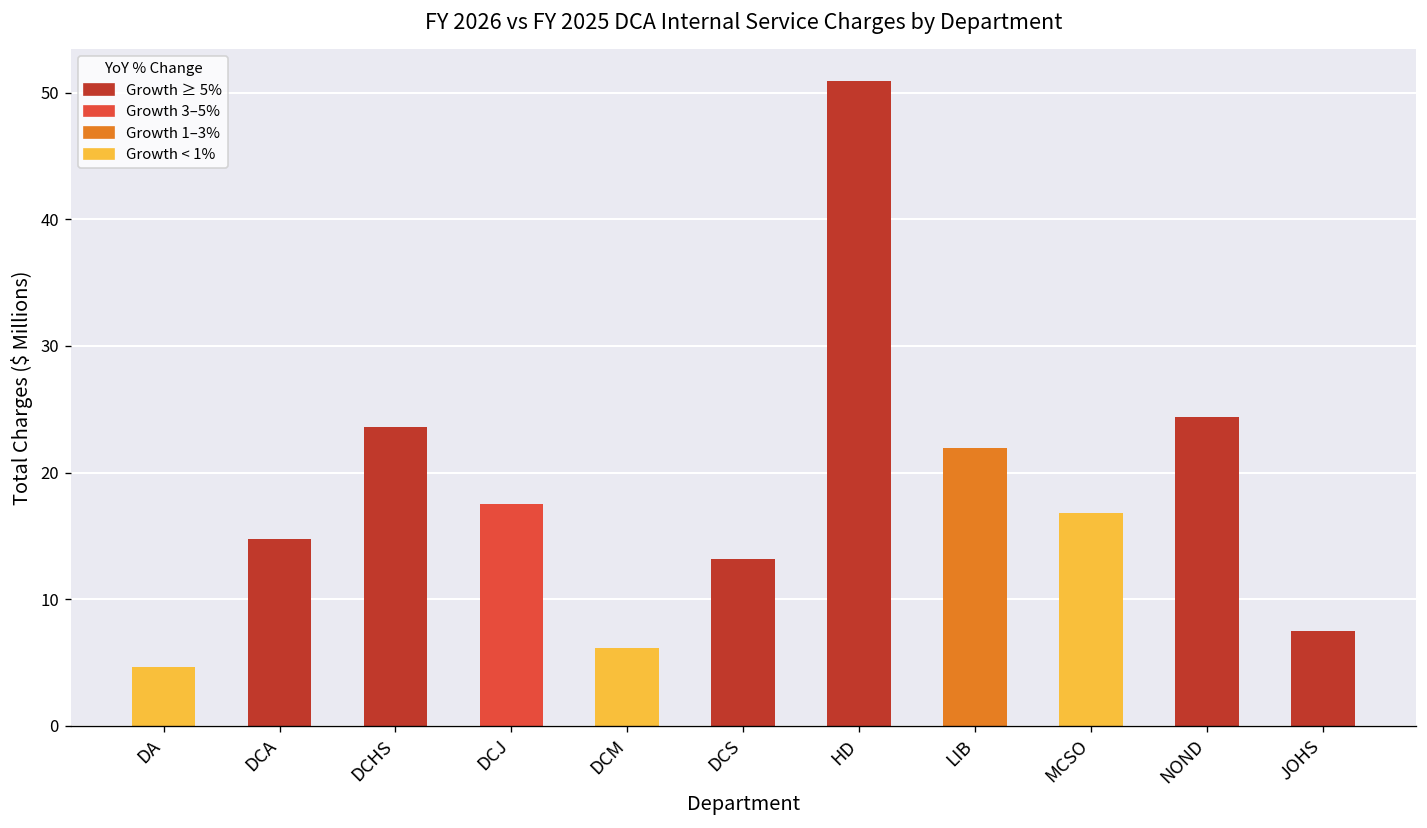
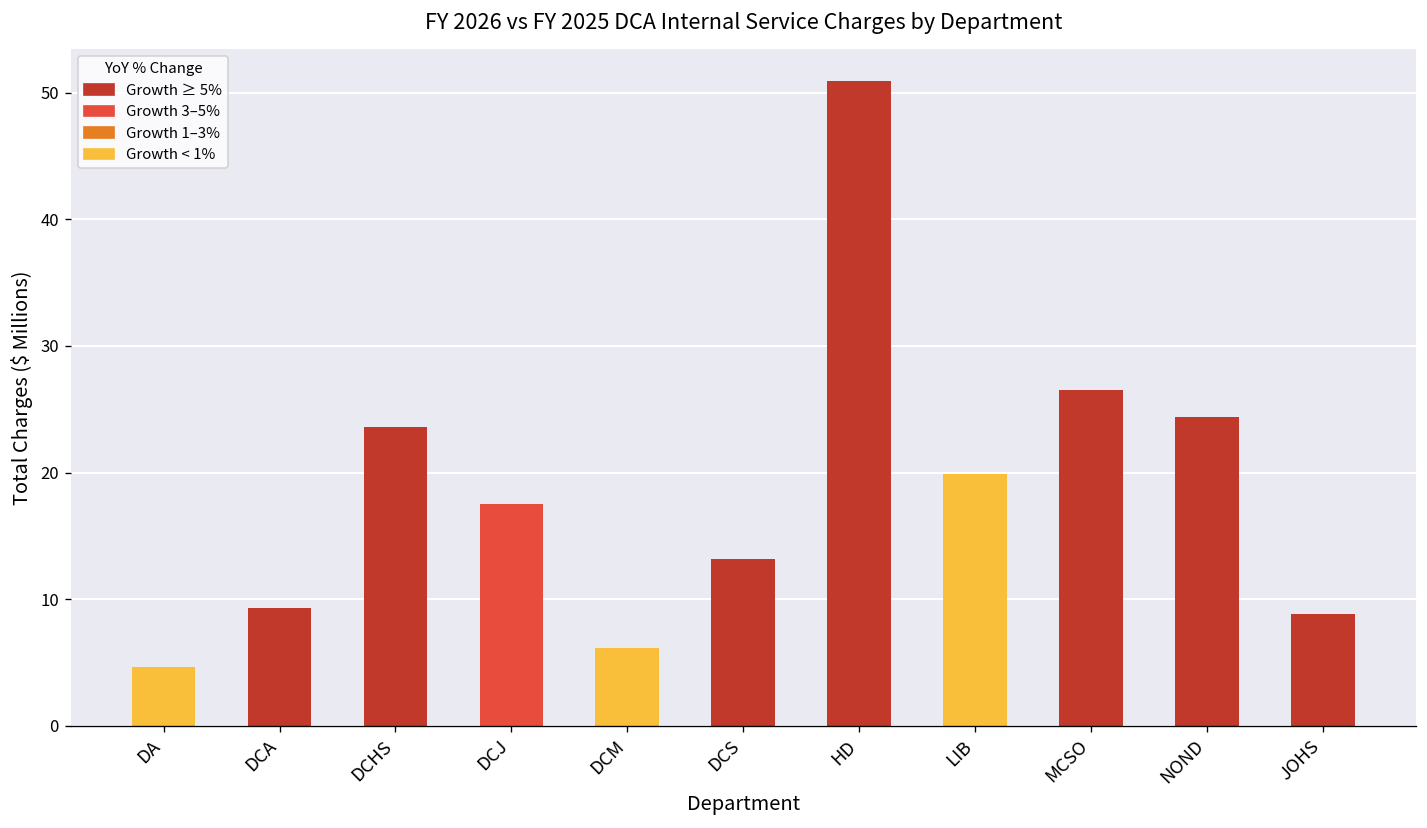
DCA: 14.7 -> 9.3
LIB: 21.9 -> 19.9
MCSO: 16.8 -> 26.5
JOHS: 7.5 -> 8.8
